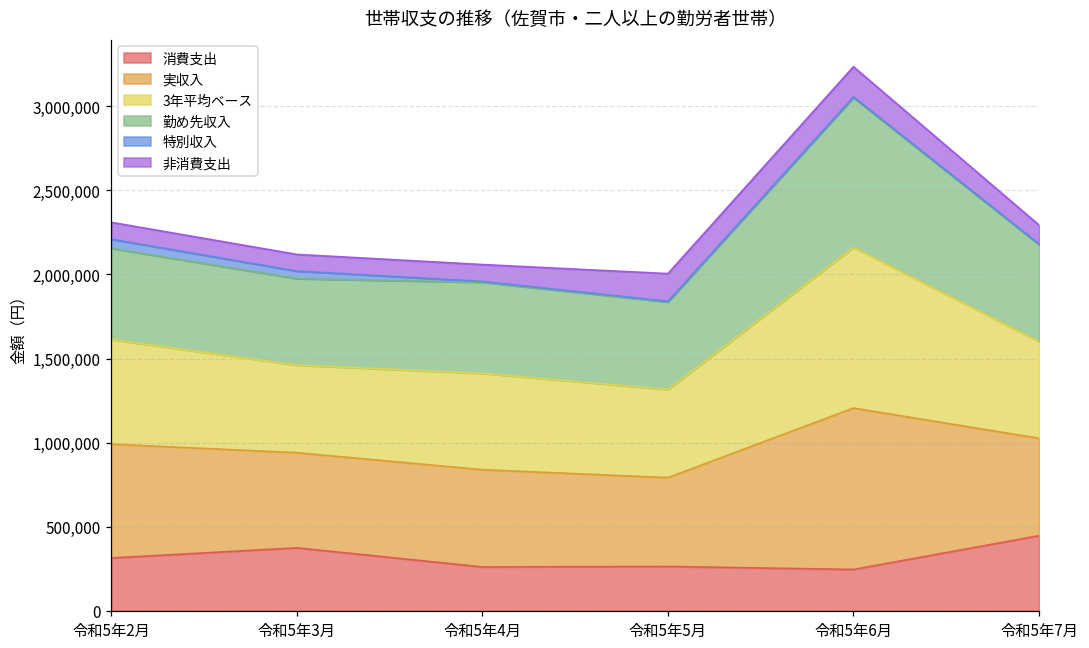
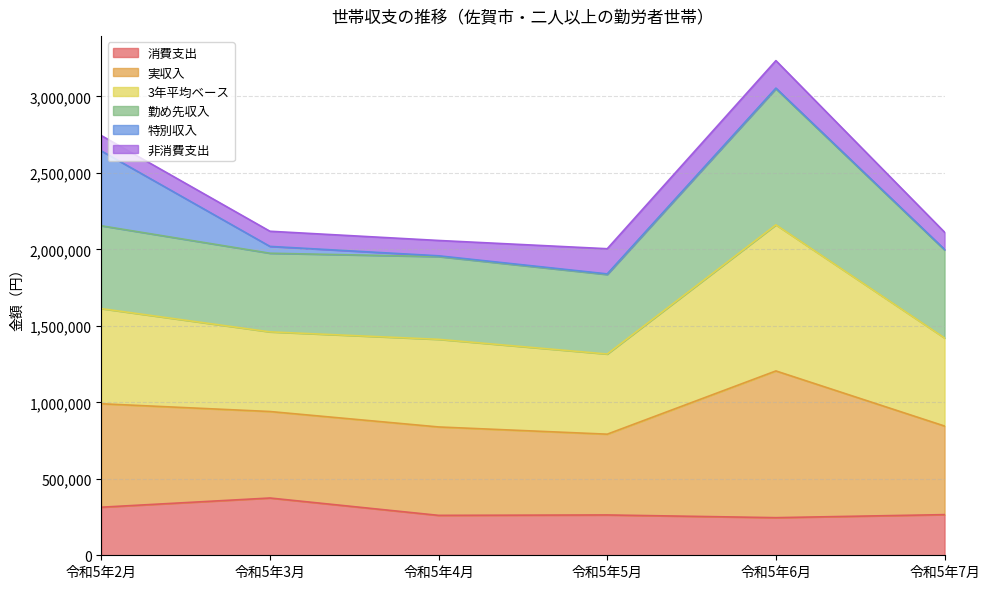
特別収入, 令和5年2月: 50,000 -> 490,000
消費支出, 令和5年7月: 450,000 -> 270,000
